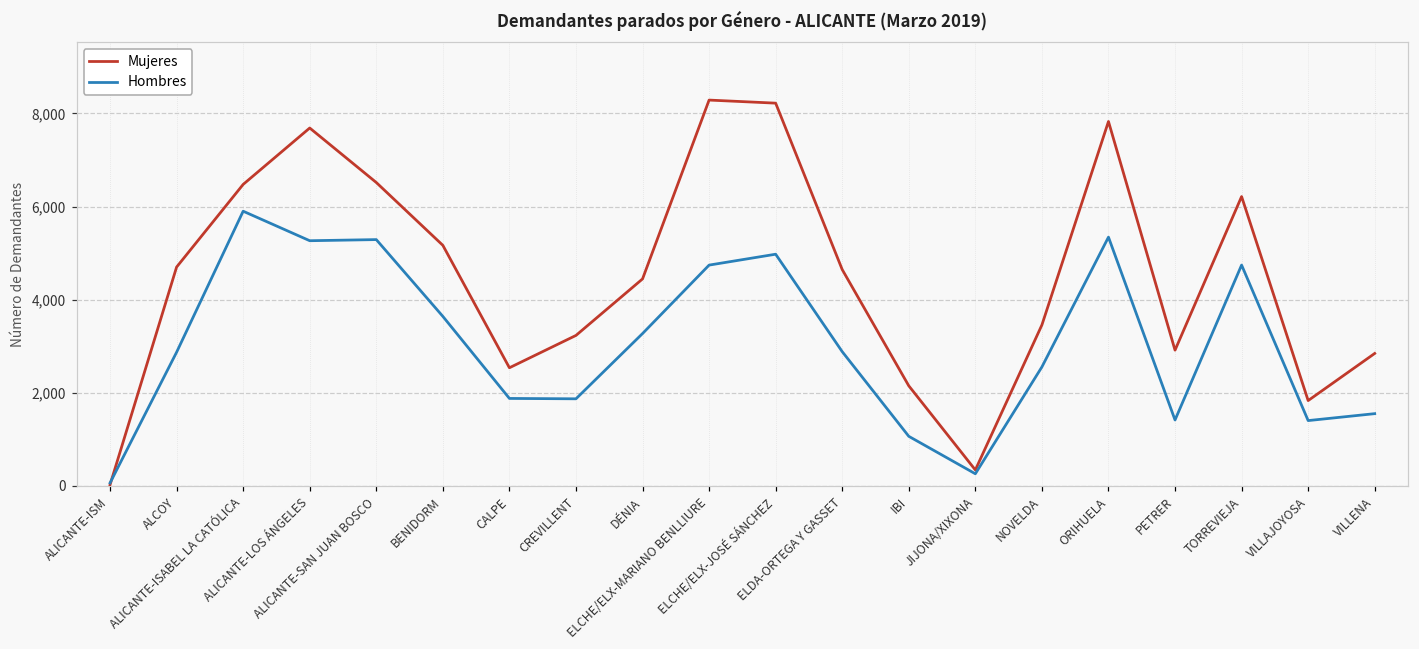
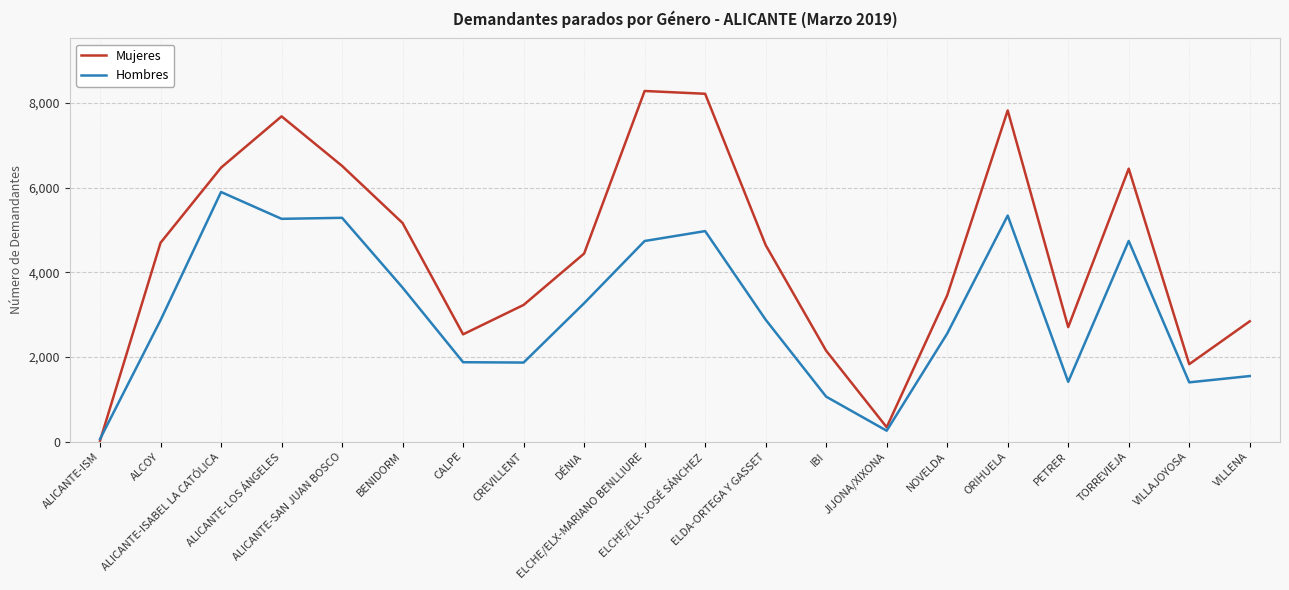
Mujeres, PETRER: 2,900 -> 2,700
Mujeres, TORREVIEJA: 6,200 -> 6,500
